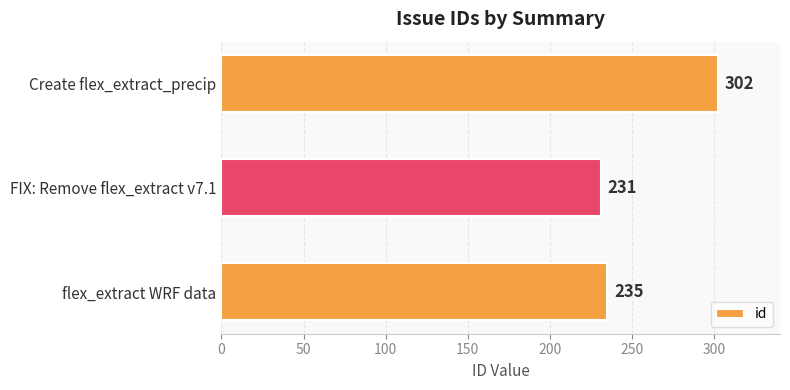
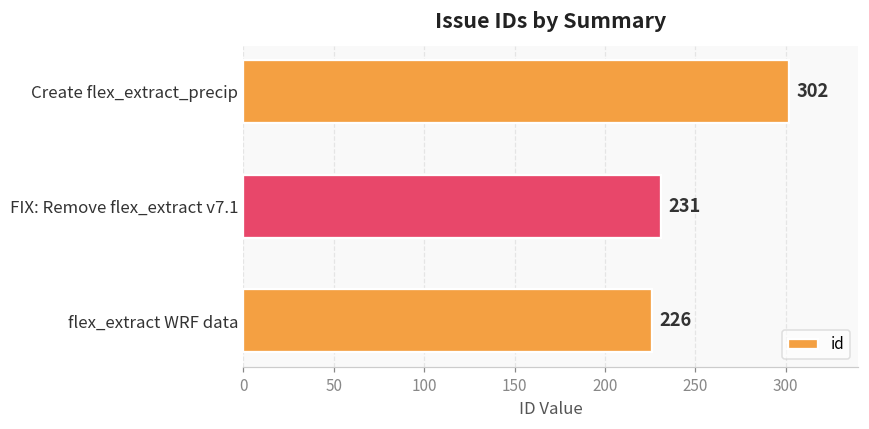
flex_extract WRF data: 235 -> 226
